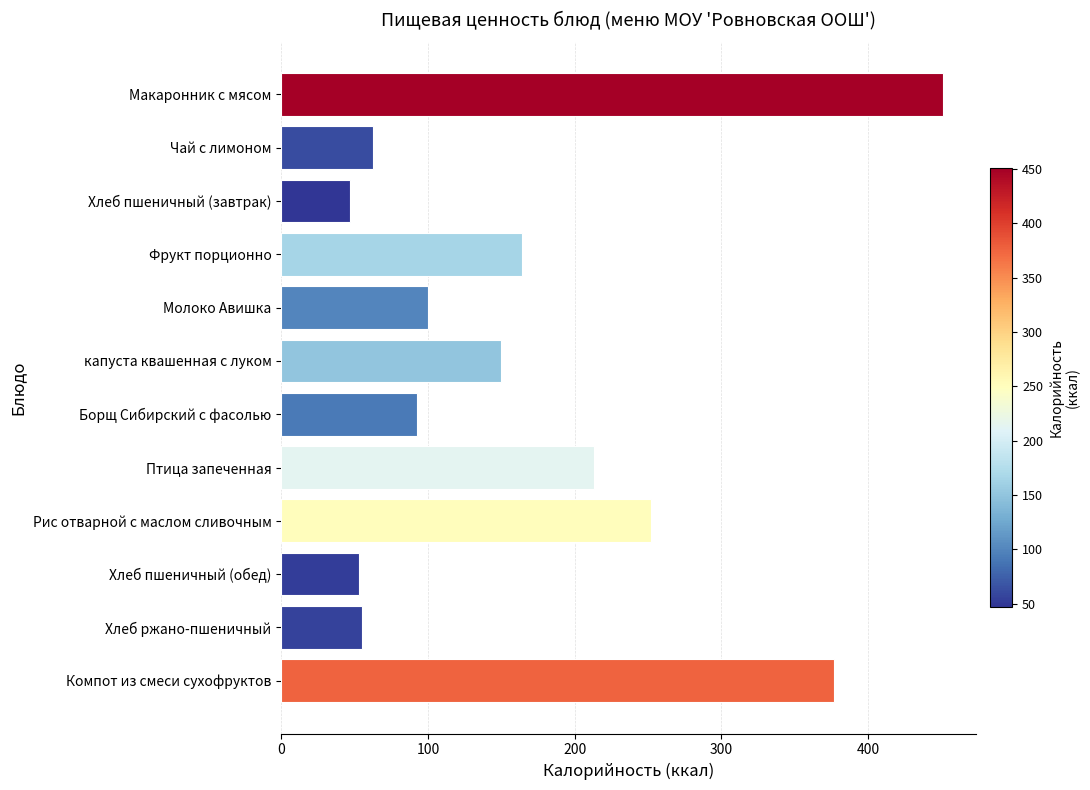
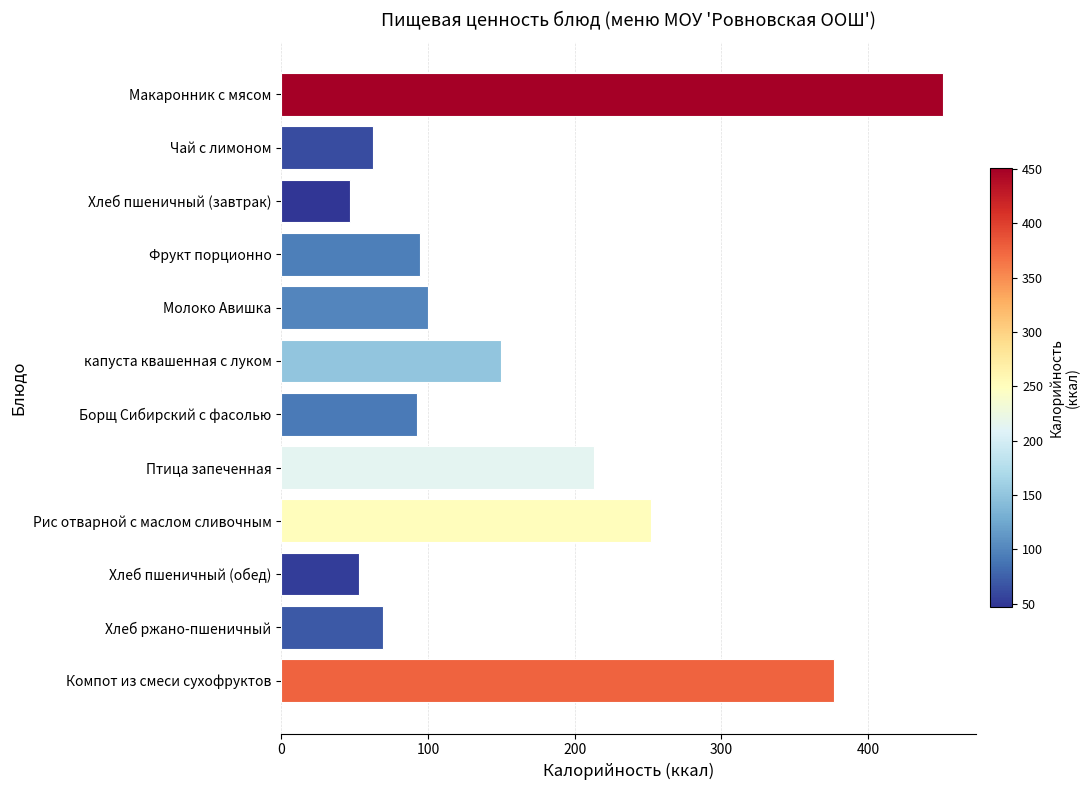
Фрукт порционно: 164 -> 95
Хлеб ржано-пшеничный: 55 -> 70
